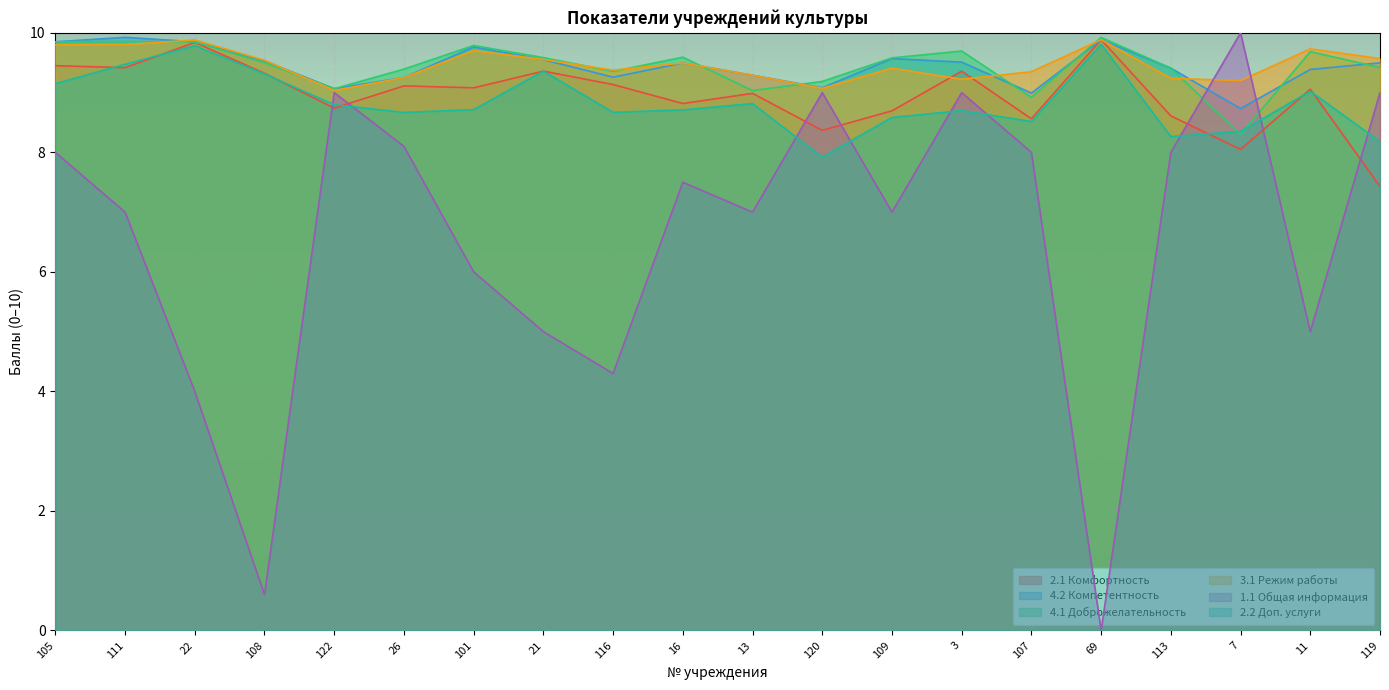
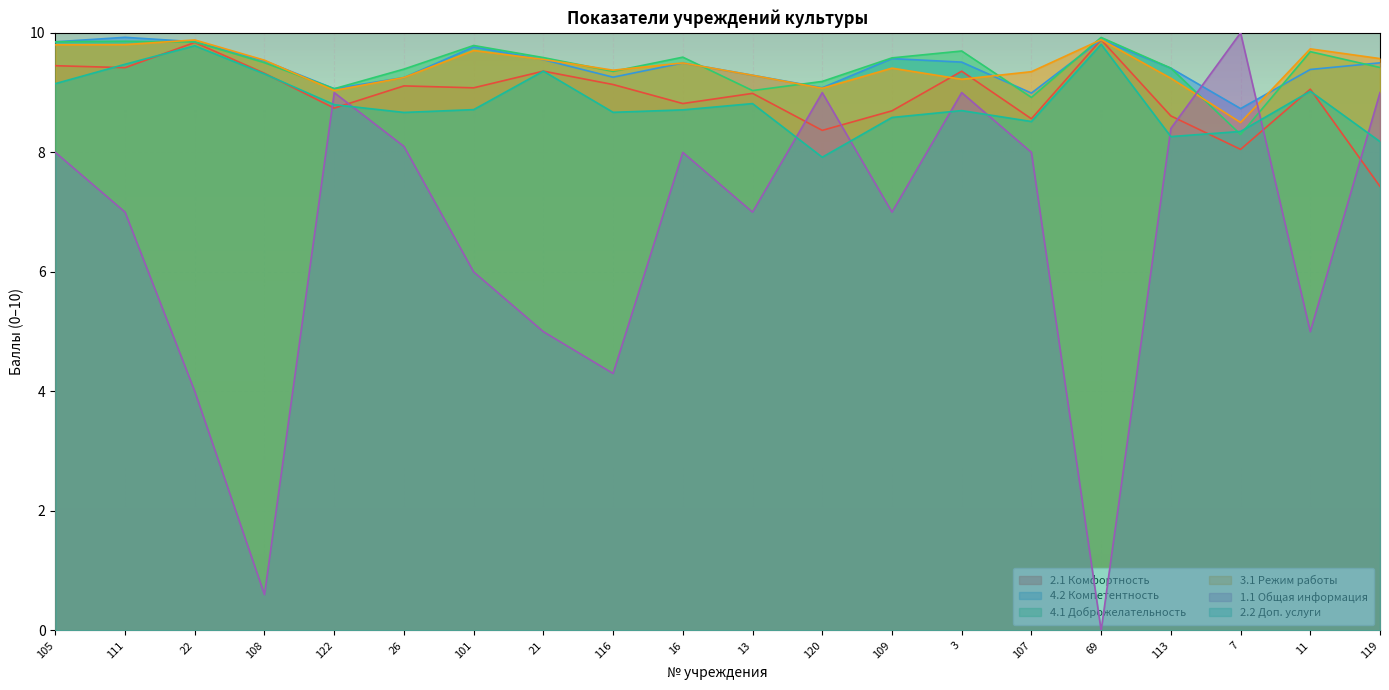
1.1 Общая информация, 16: 7.5 -> 8.0
1.1 Общая информация, 113: 8.0 -> 8.4
3.1 Режим работы, 7: 9.2 -> 8.5
